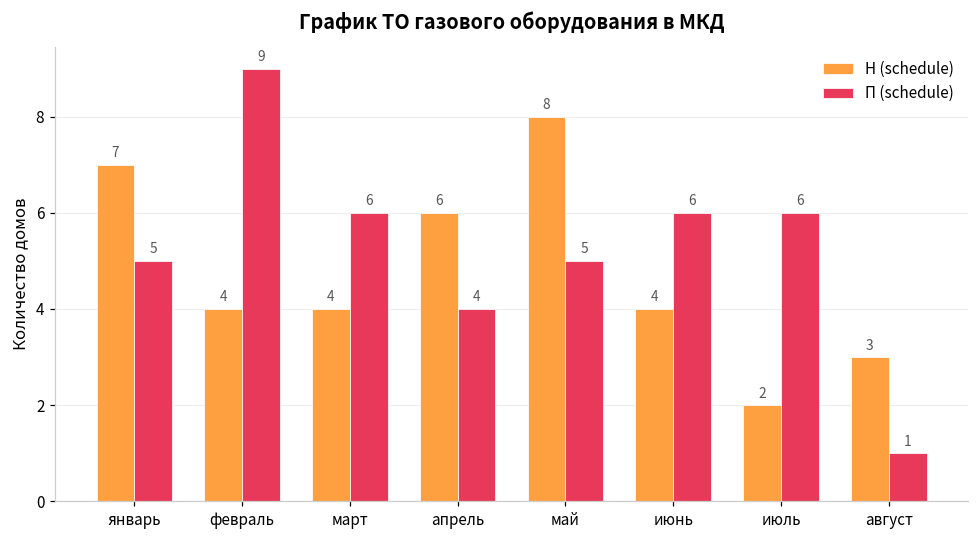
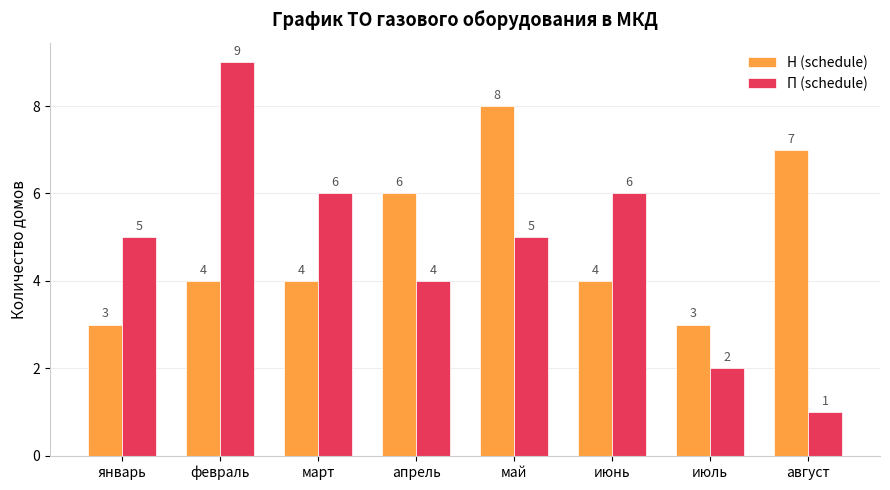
Н (schedule), январь: 7 -> 3
Н (schedule), июль: 2 -> 3
П (schedule), июль: 6 -> 2
Н (schedule), август: 3 -> 7
